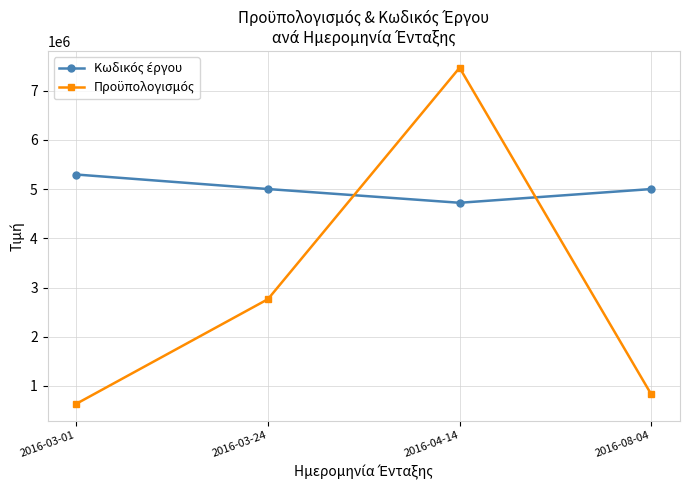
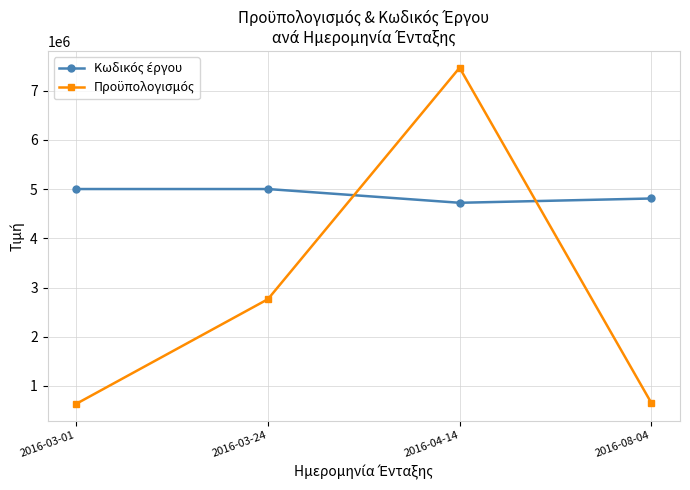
Κωδικός έργου, 2016-03-01: 5300000 -> 5000000
Κωδικός έργου, 2016-08-04: 5000000 -> 4800000
Προϋπολογισμός, 2016-08-04: 800000 -> 700000
